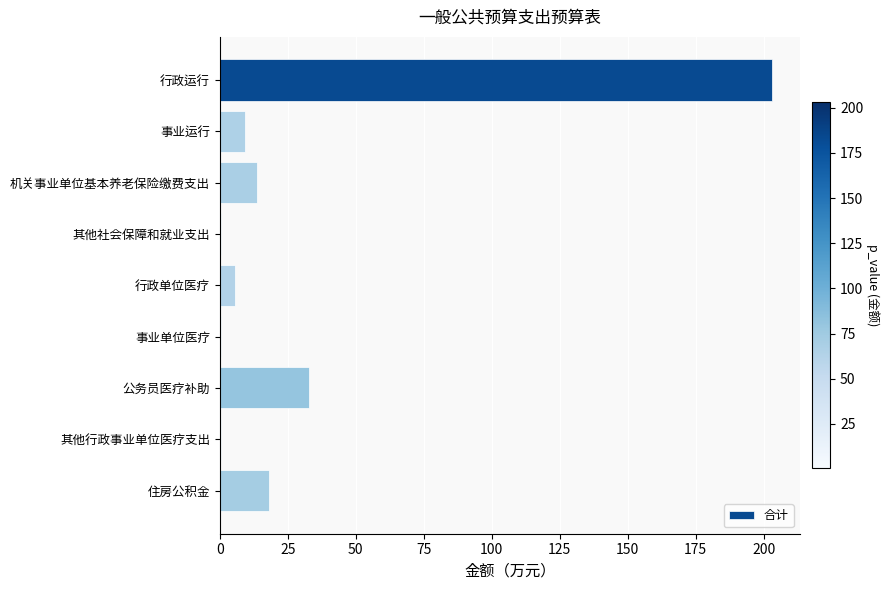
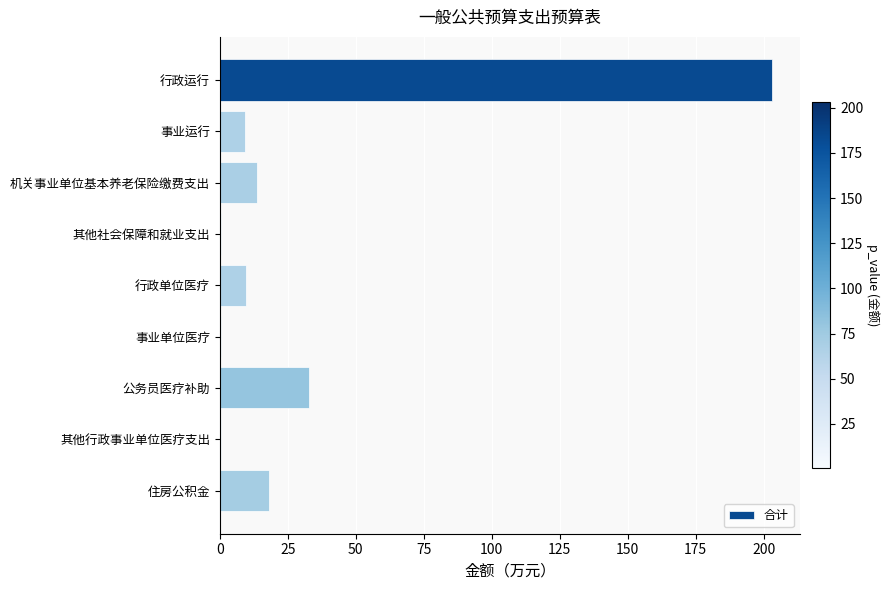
行政单位医疗: 6 -> 10
